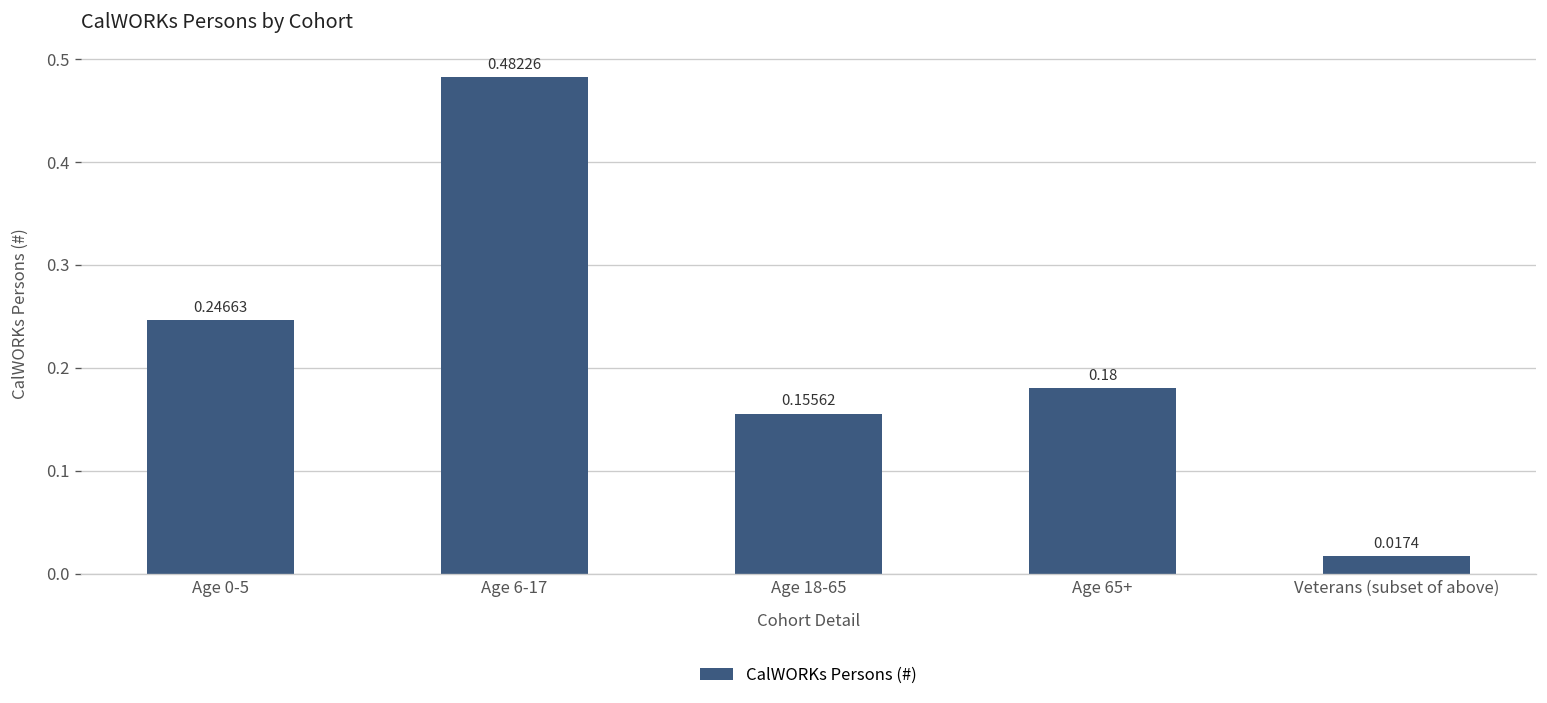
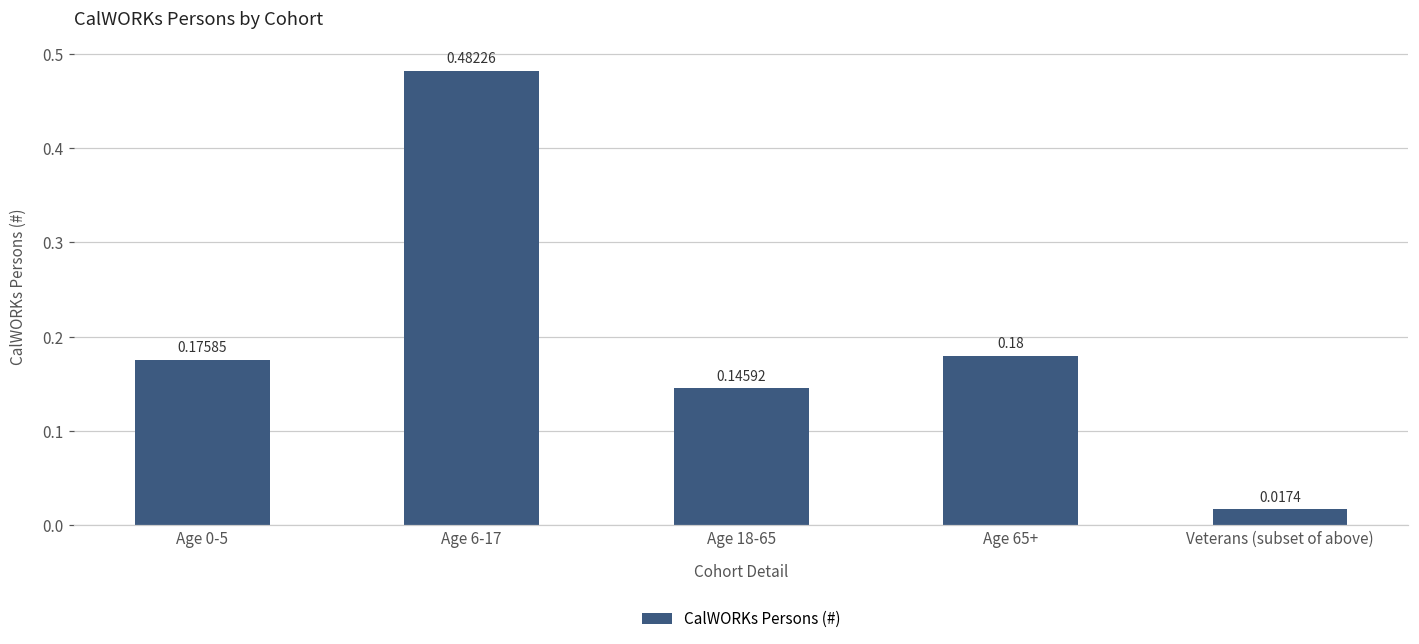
Age 0-5: 0.24663 -> 0.17585
Age 18-65: 0.15562 -> 0.14592
